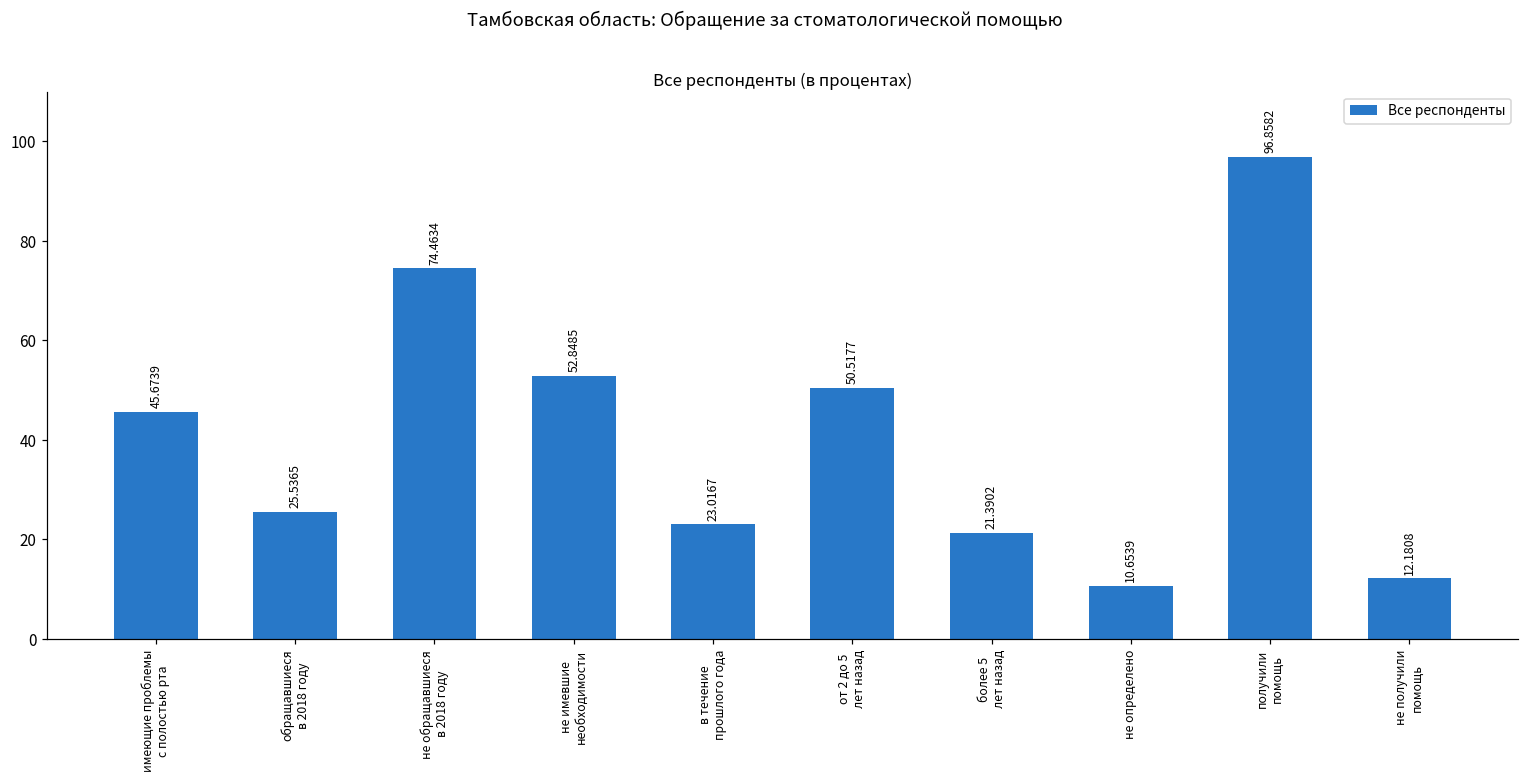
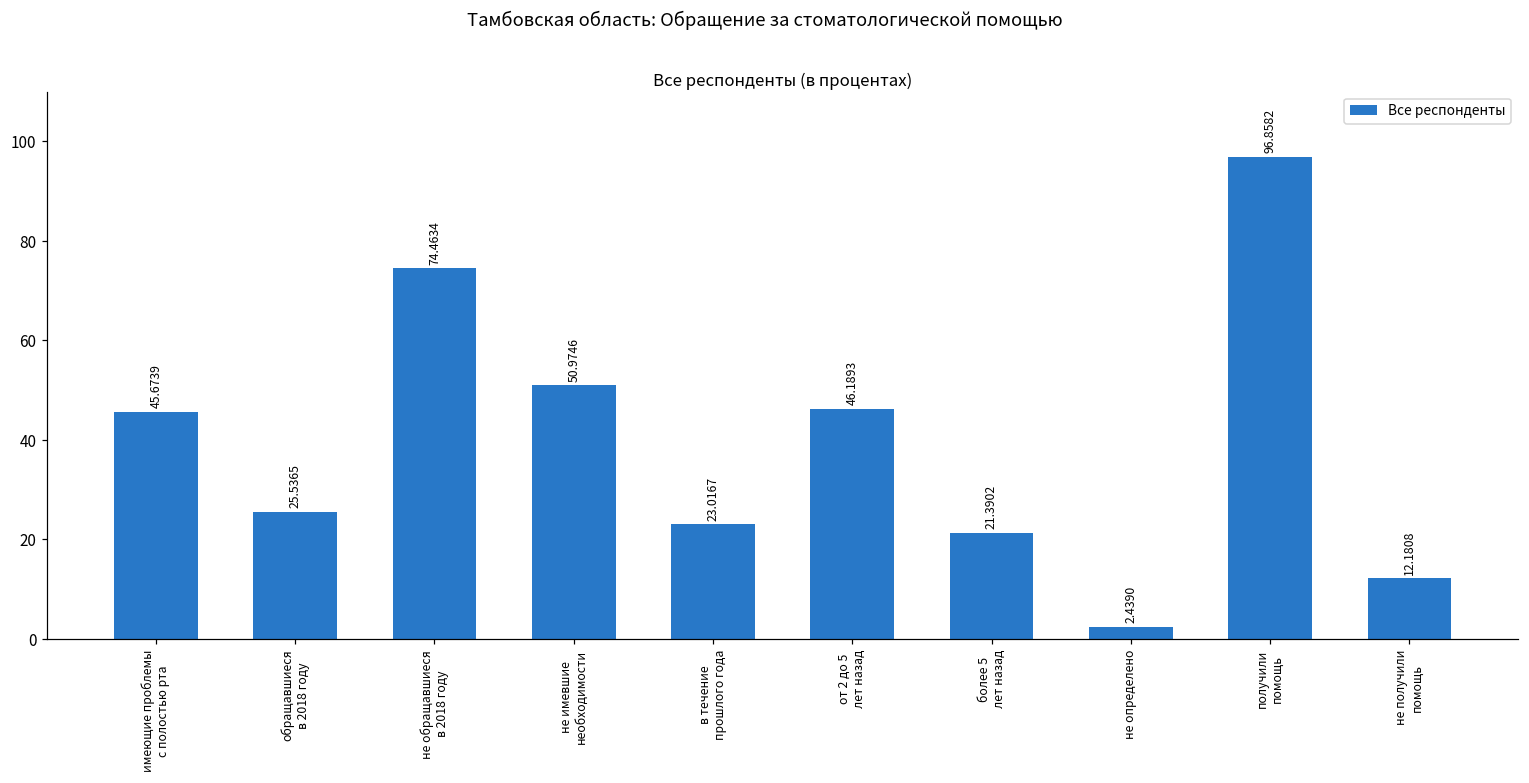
не имевшие необходимости: 52.8485 -> 50.9746
от 2 до 5 лет назад: 50.5177 -> 46.1893
не определено: 10.6539 -> 2.4390
